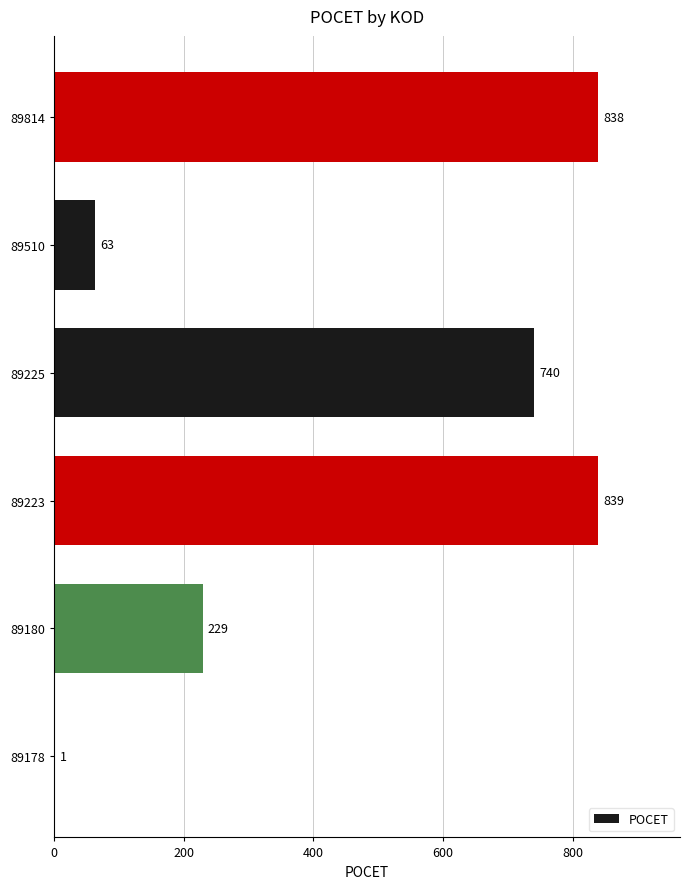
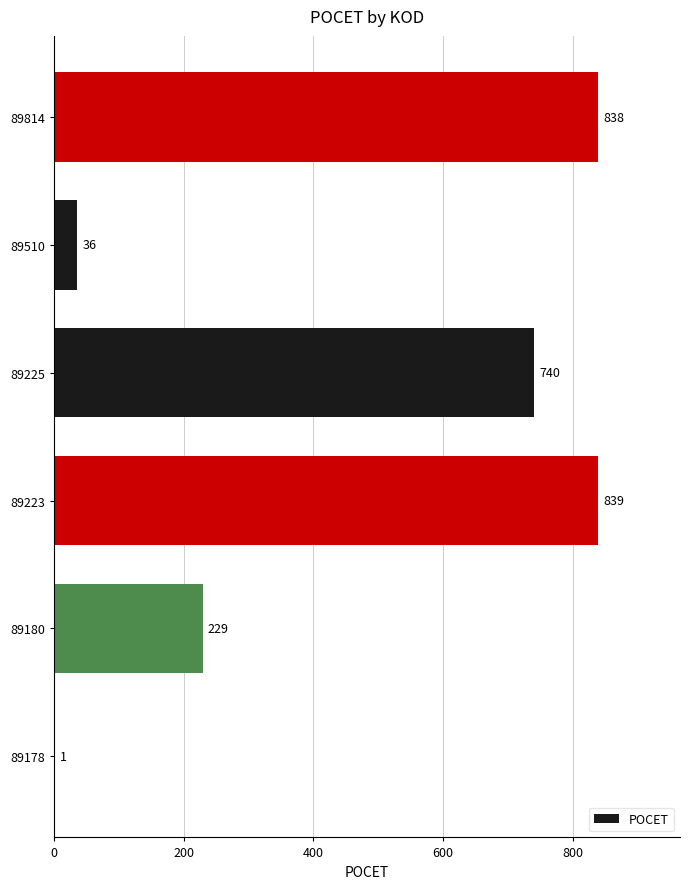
89510: 63 -> 36
